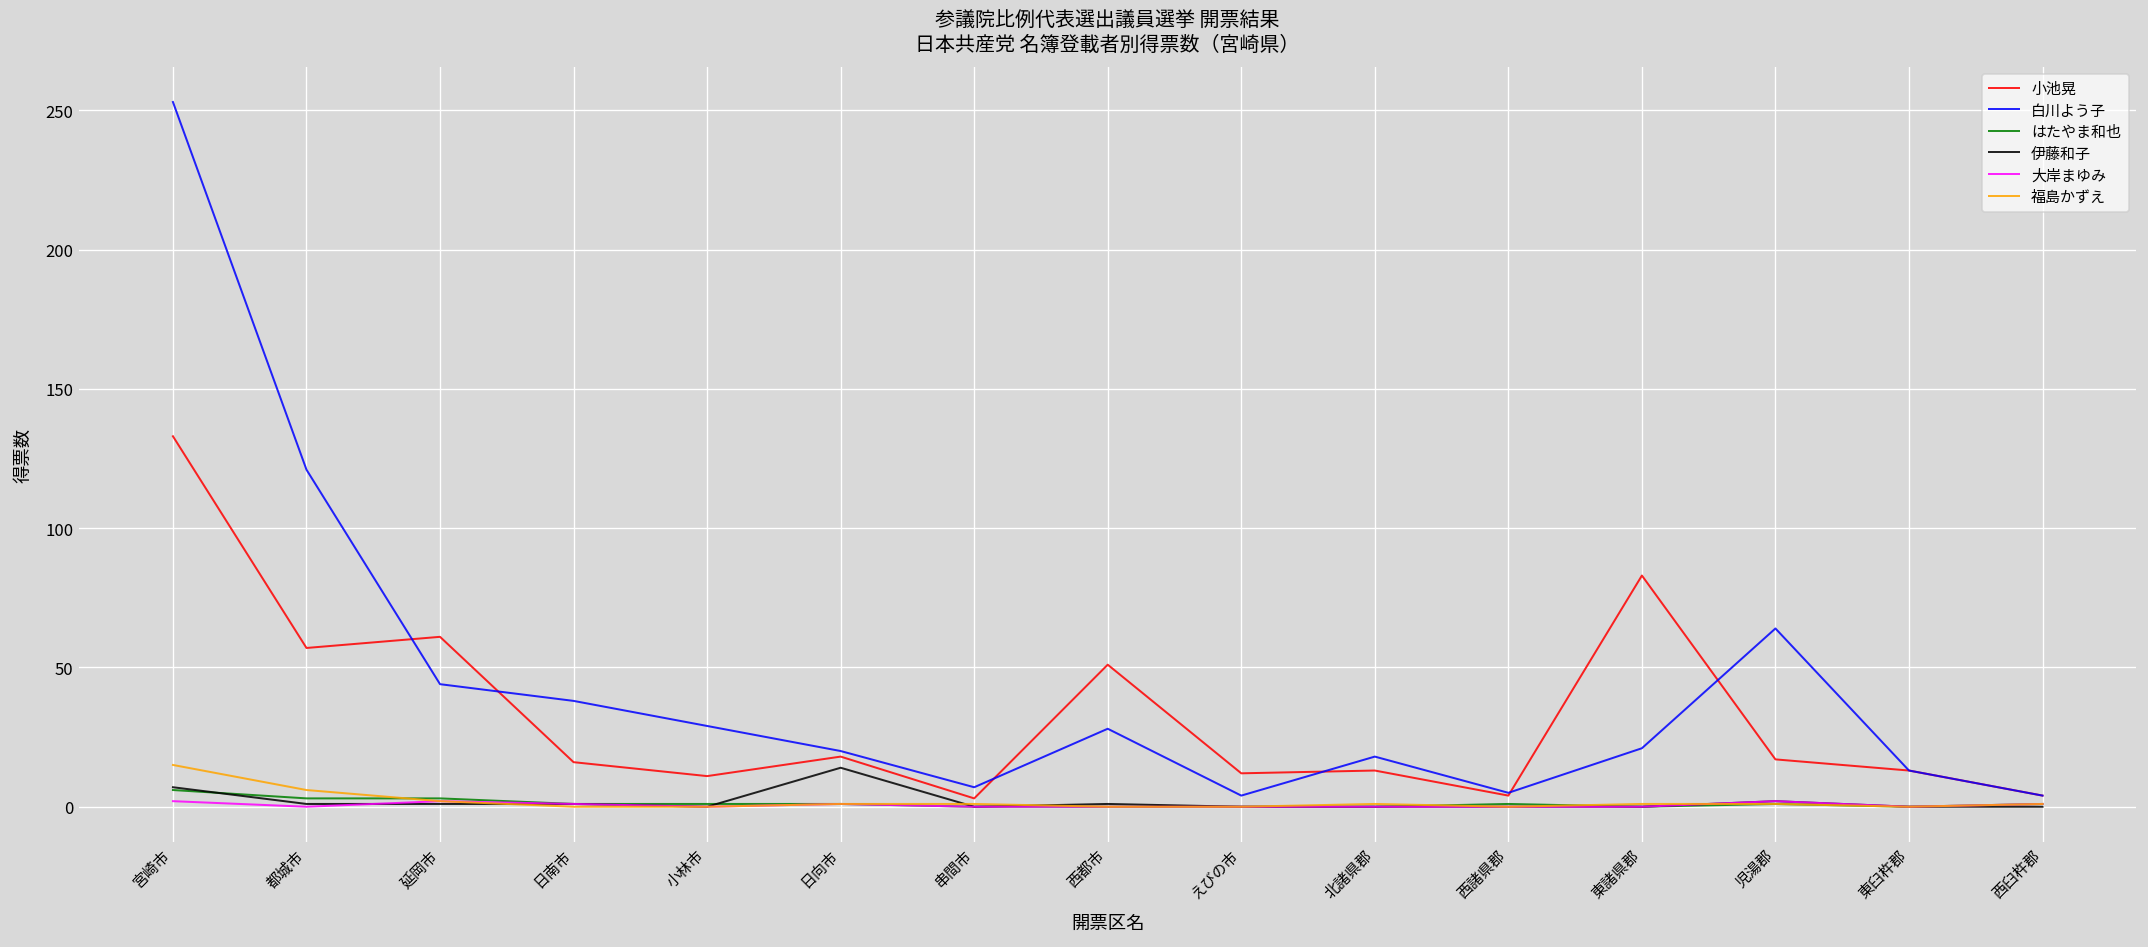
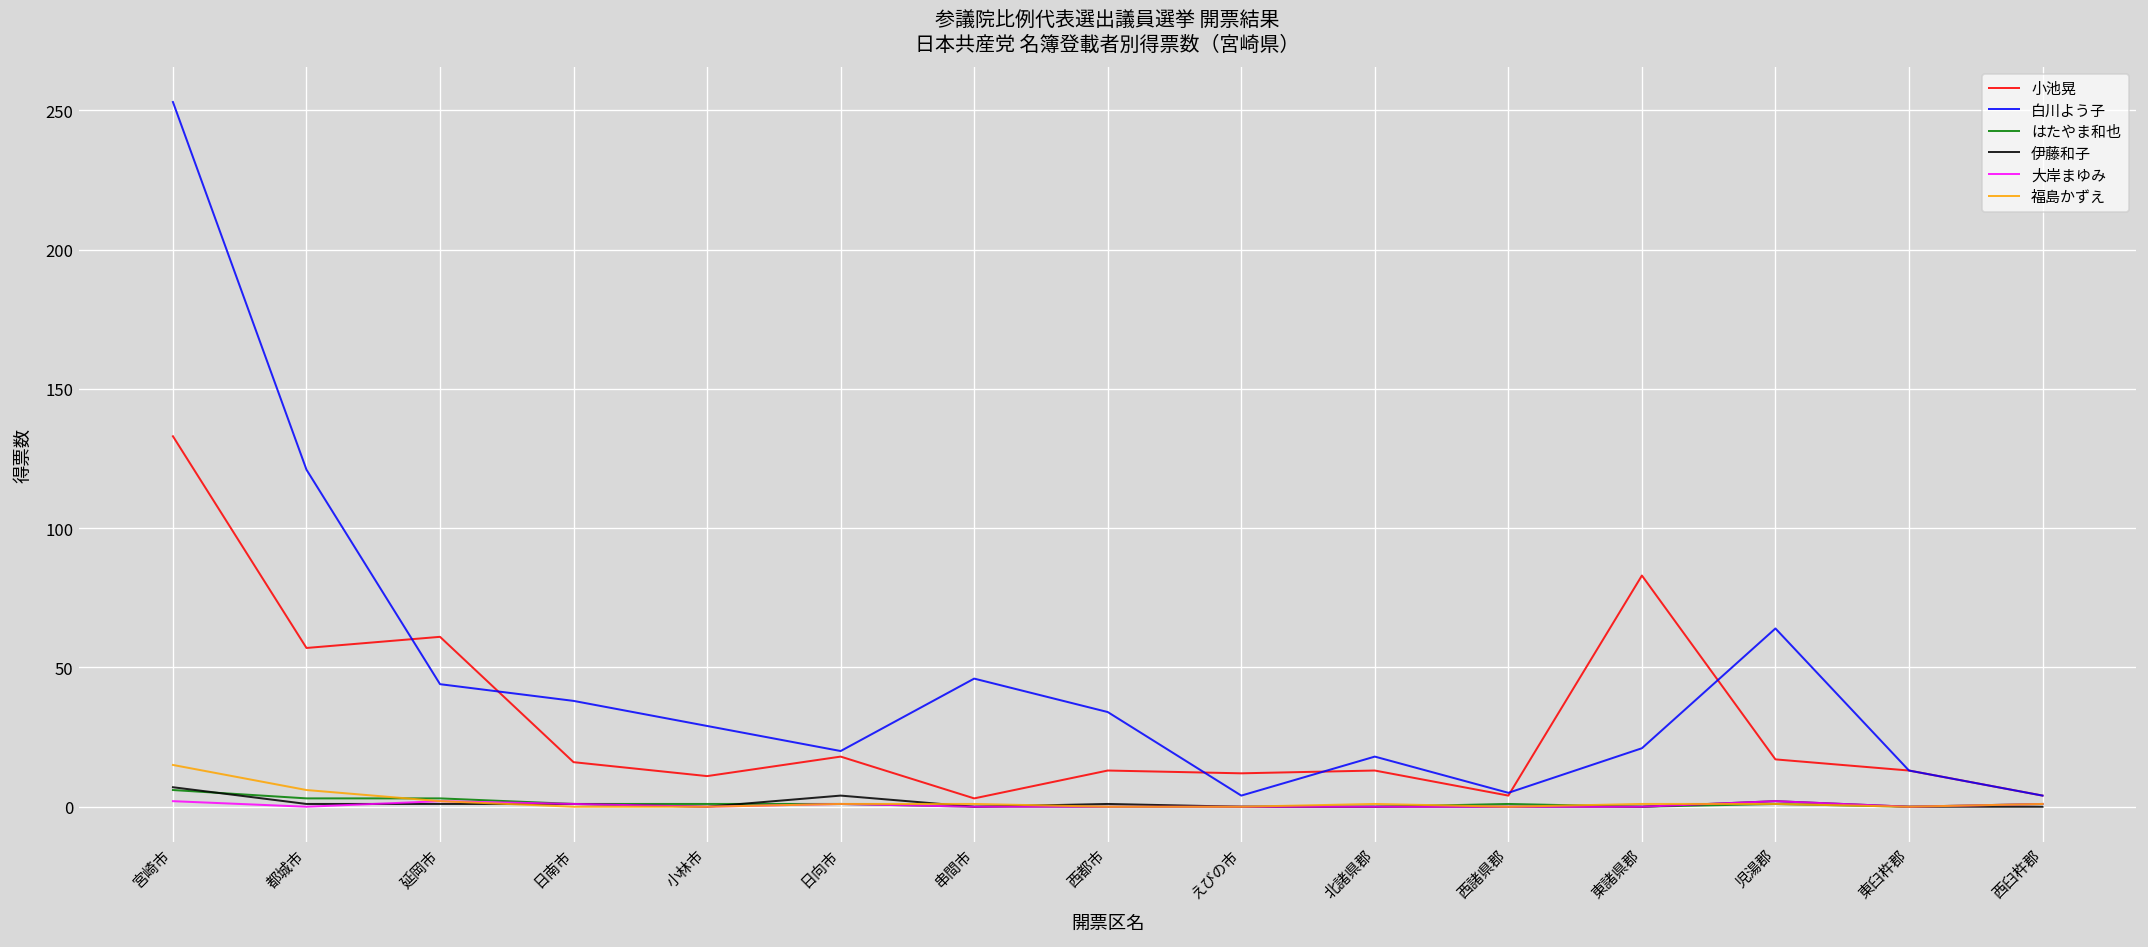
伊藤和子, 日向市: 14 -> 4
白川よう子, 串間市: 7 -> 46
小池晃, 西都市: 51 -> 13
白川よう子, 西都市: 28 -> 34
